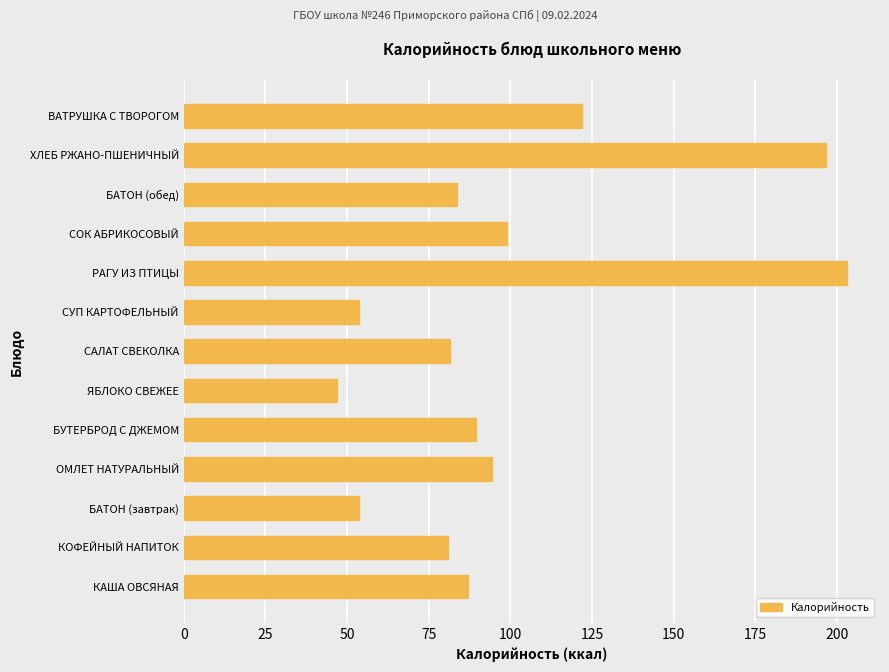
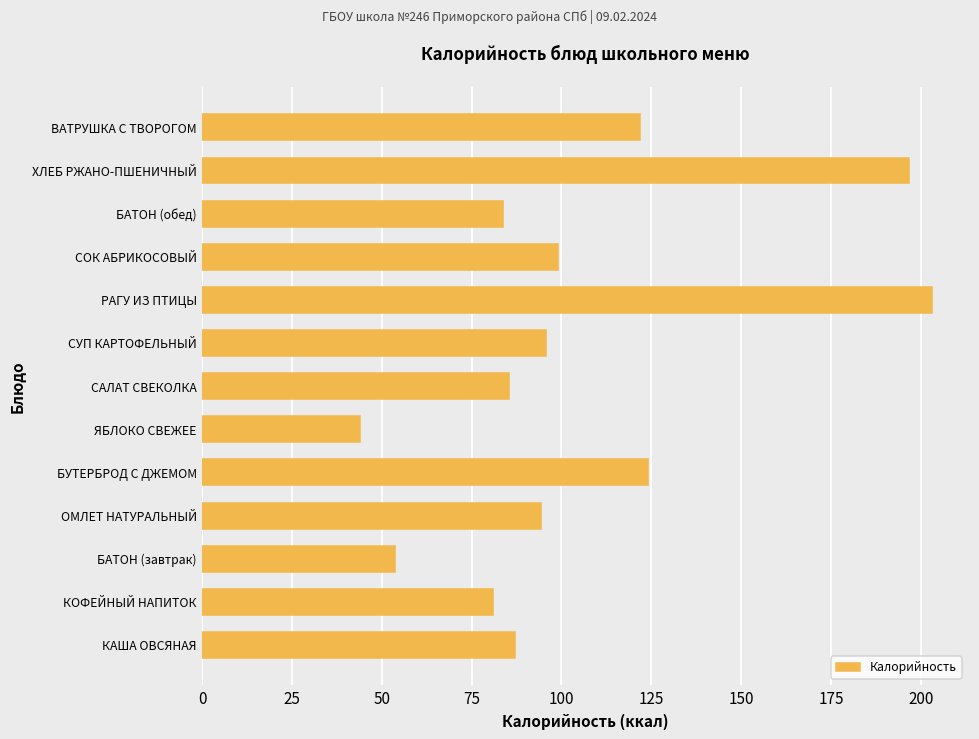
СУП КАРТОФЕЛЬНЫЙ: 54 -> 96
САЛАТ СВЕКОЛКА: 82 -> 85
ЯБЛОКО СВЕЖЕЕ: 47 -> 44
БУТЕРБРОД С ДЖЕМОМ: 90 -> 124
